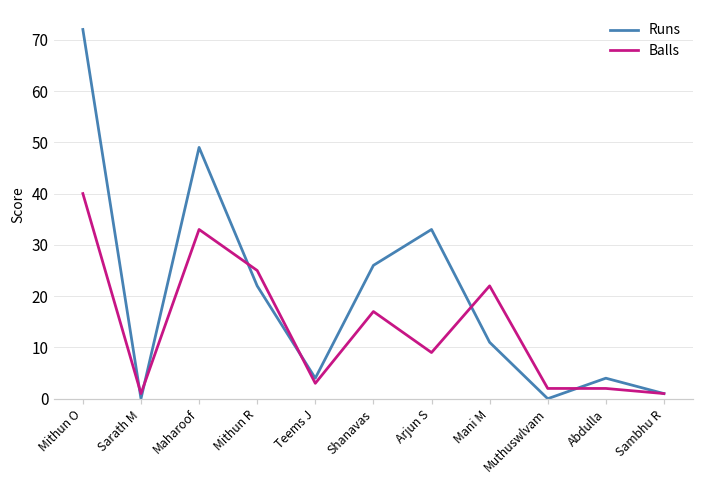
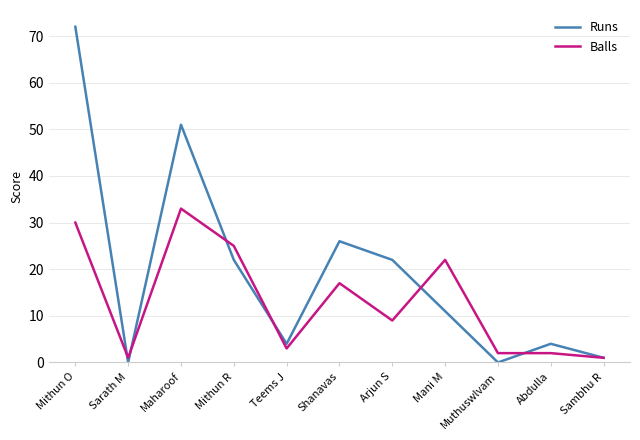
Balls, Mithun O: 40 -> 30
Runs, Maharoof: 49 -> 51
Runs, Arjun S: 33 -> 22
